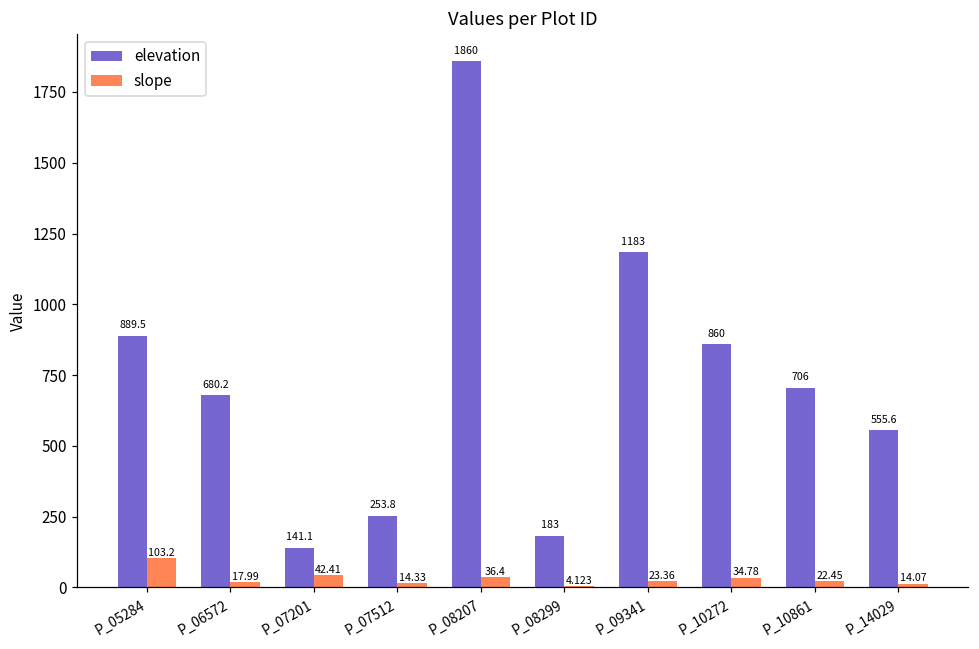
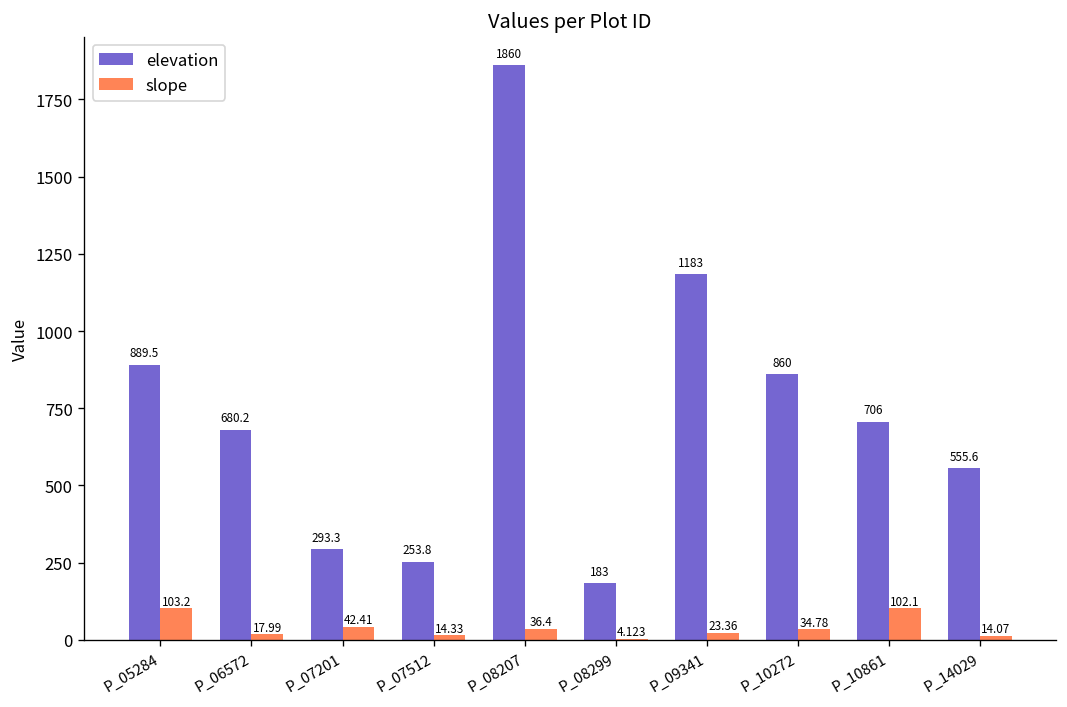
elevation, P_07201: 141.1 -> 293.3
slope, P_10861: 22.45 -> 102.1
